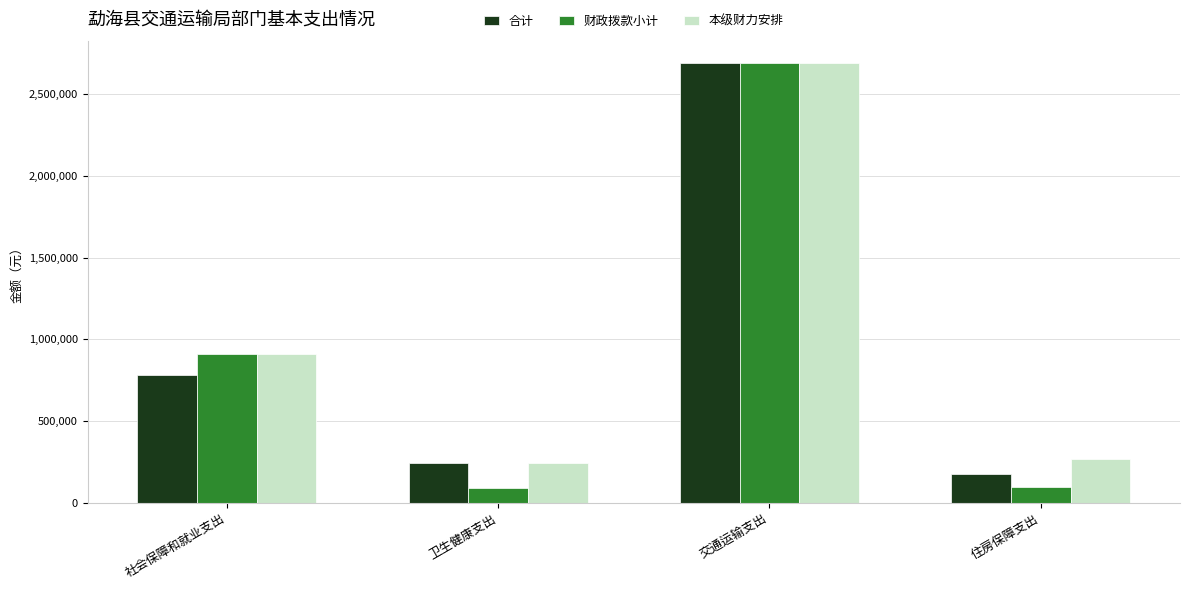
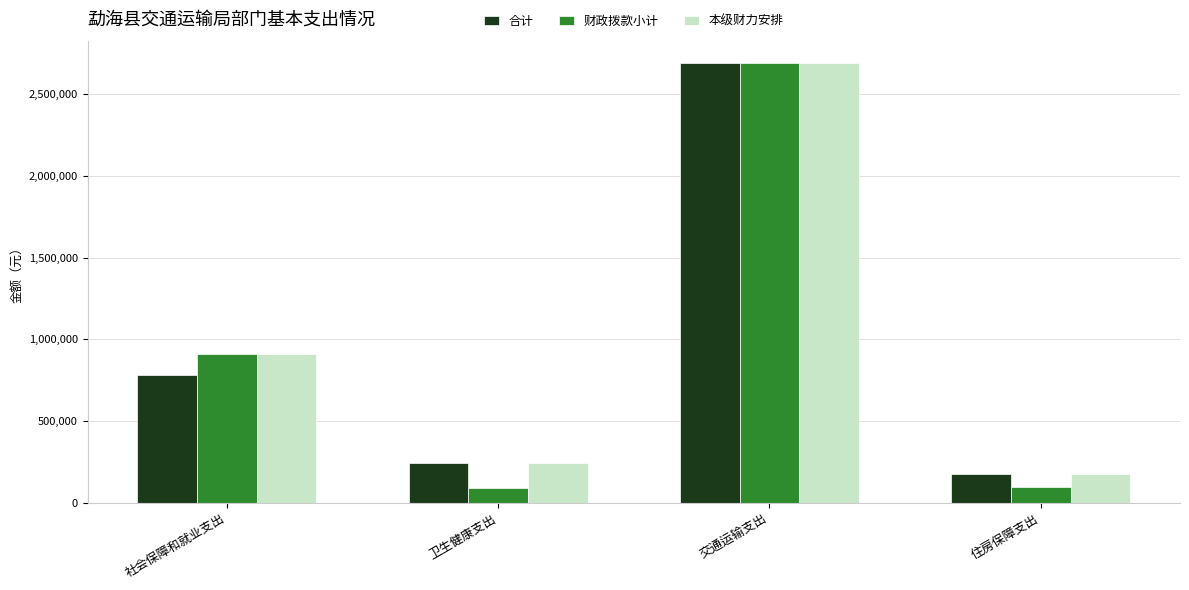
本级财力安排, 住房保障支出: 270,000 -> 170,000
